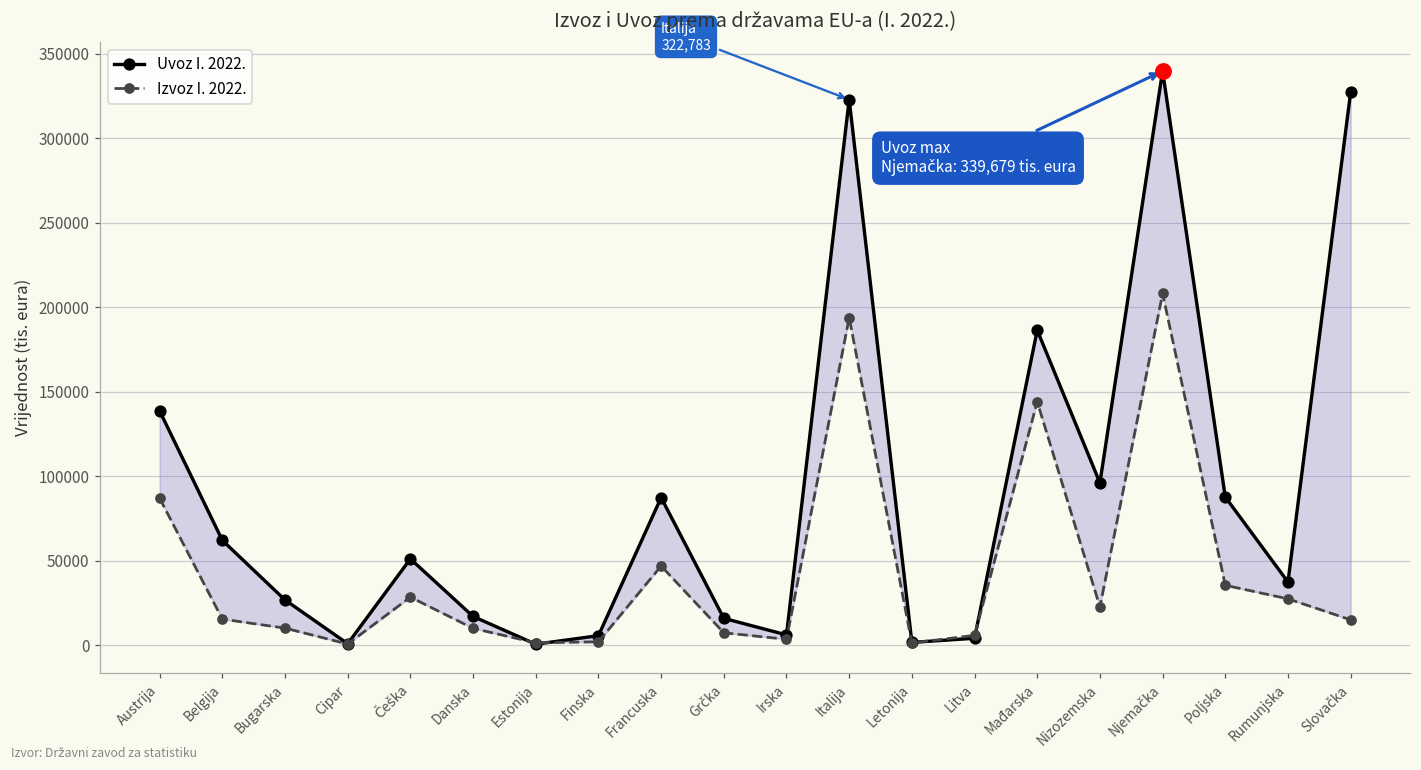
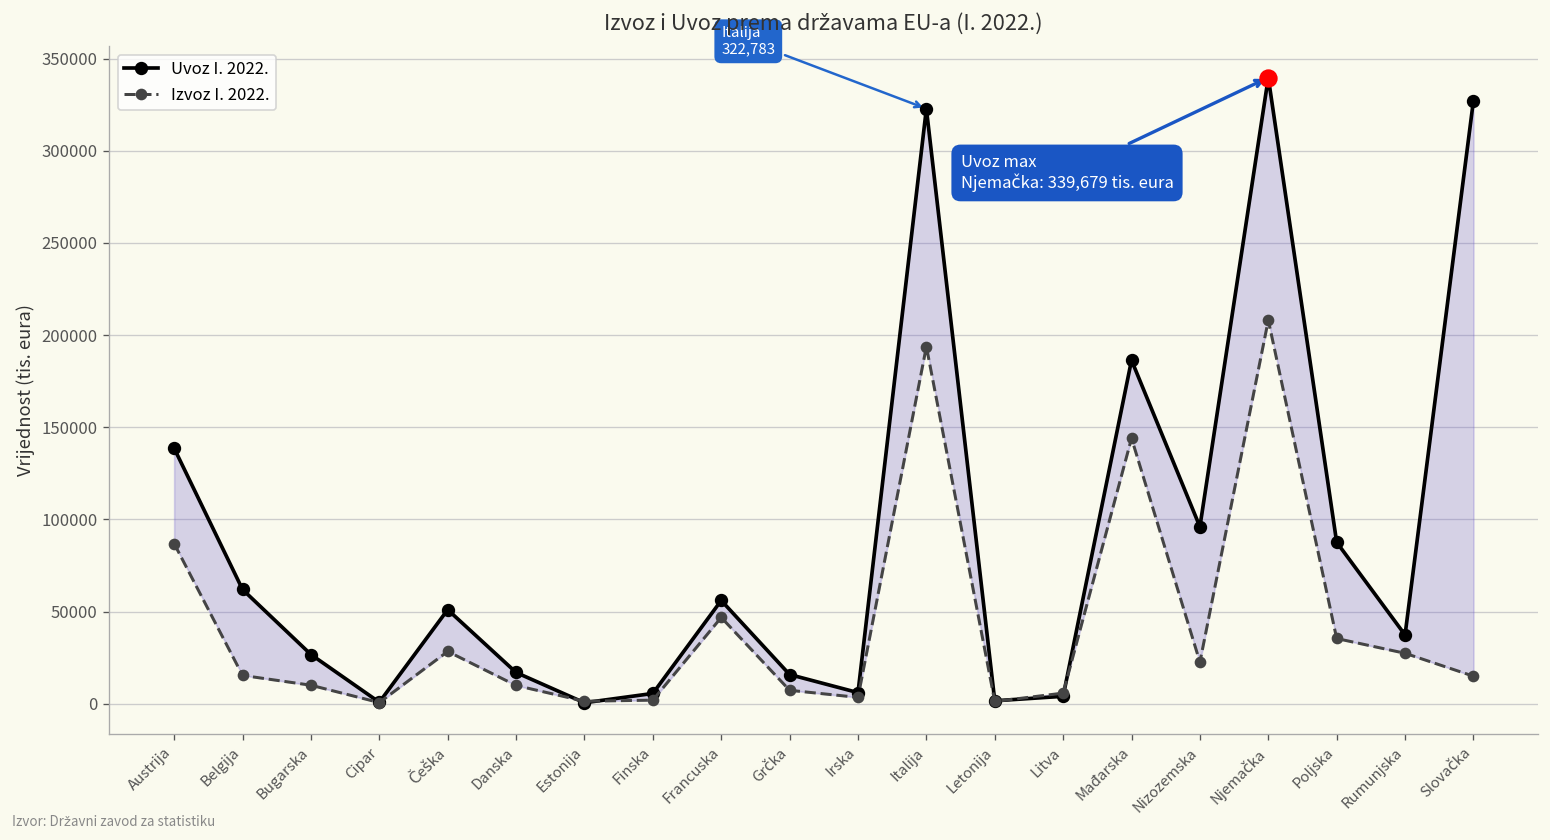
Uvoz I. 2022., Francuska: 87000 -> 56000
